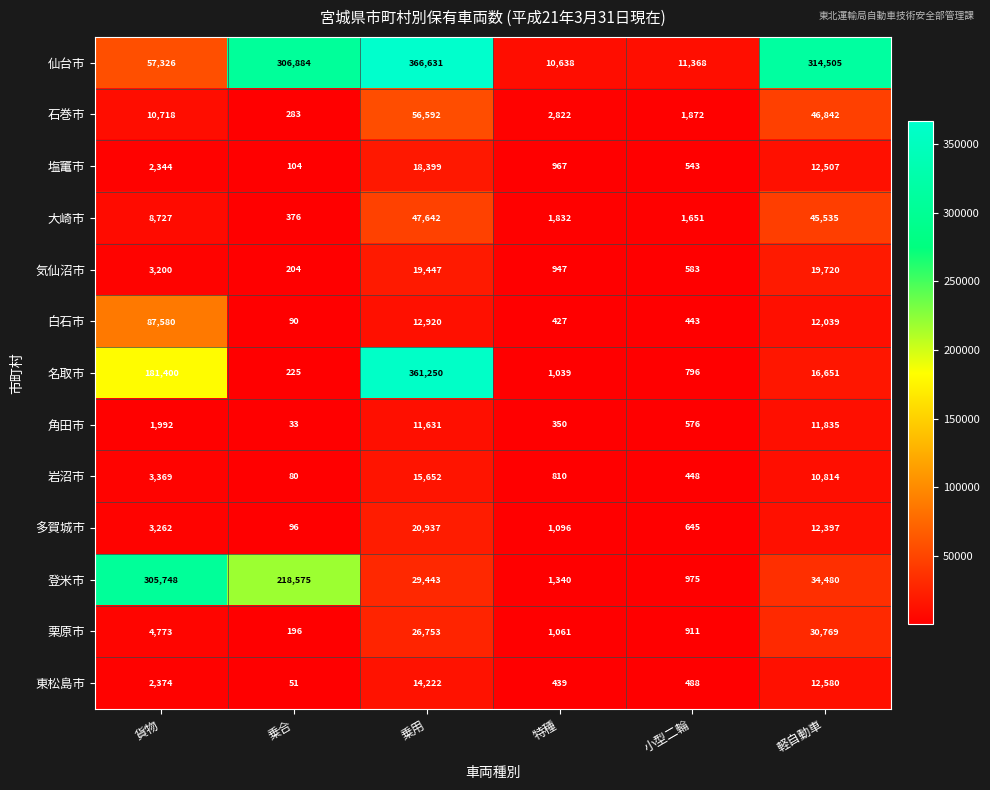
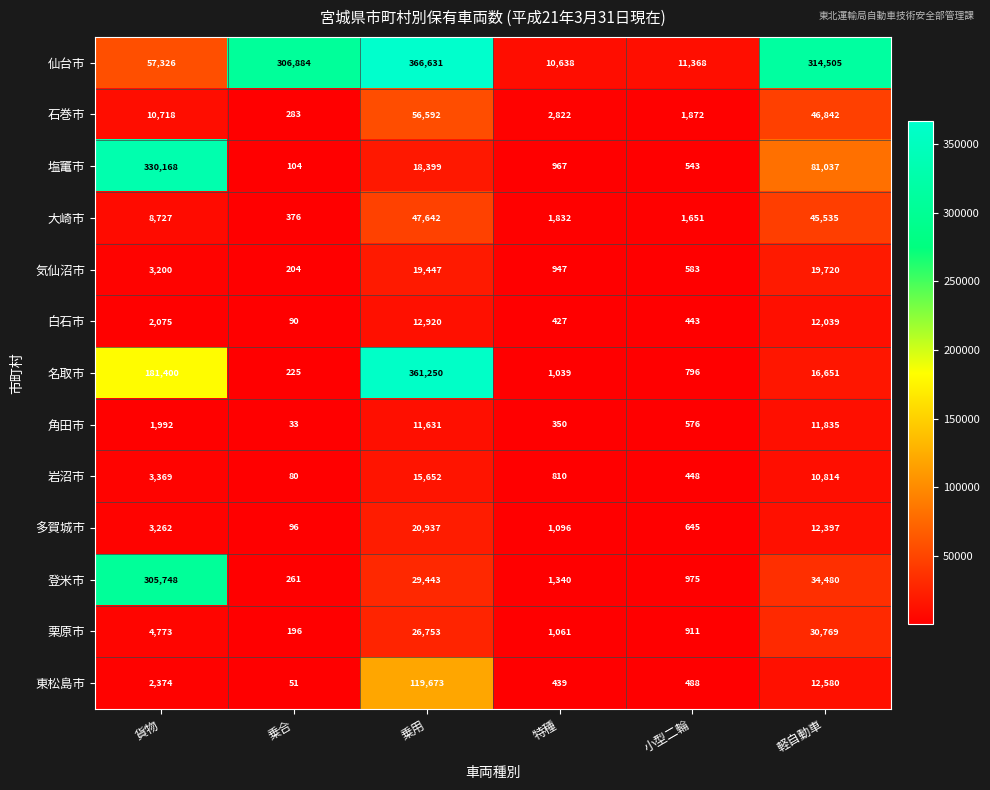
塩竃市, 貨物: 2,344 -> 330,168
塩竃市, 軽自動車: 12,507 -> 81,037
白石市, 貨物: 87,580 -> 2,075
登米市, 乗合: 218,575 -> 261
東松島市, 乗用: 14,222 -> 119,673
